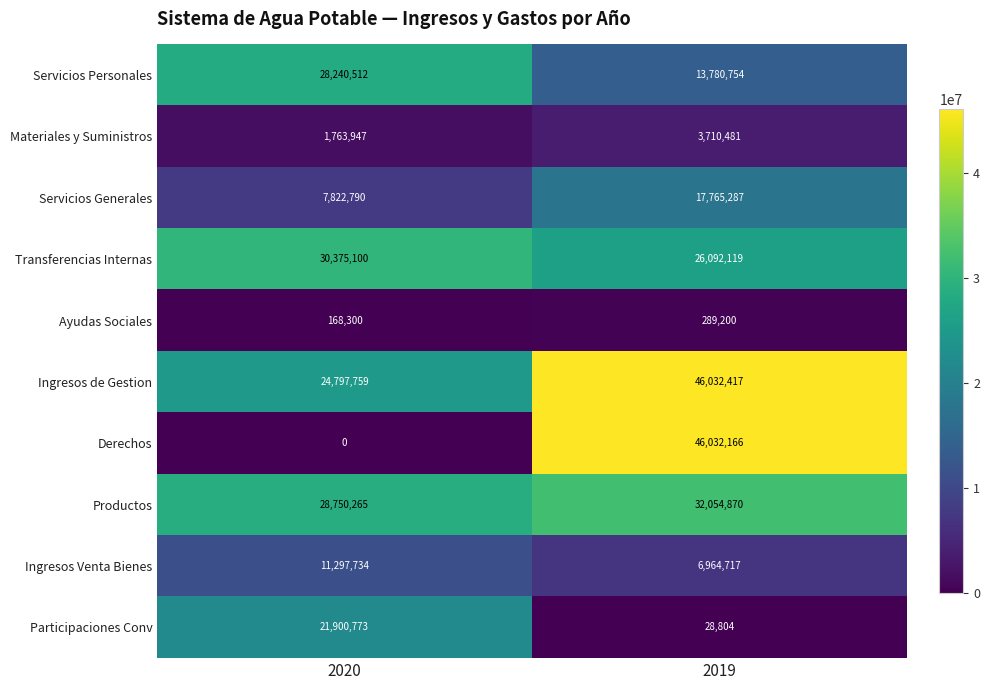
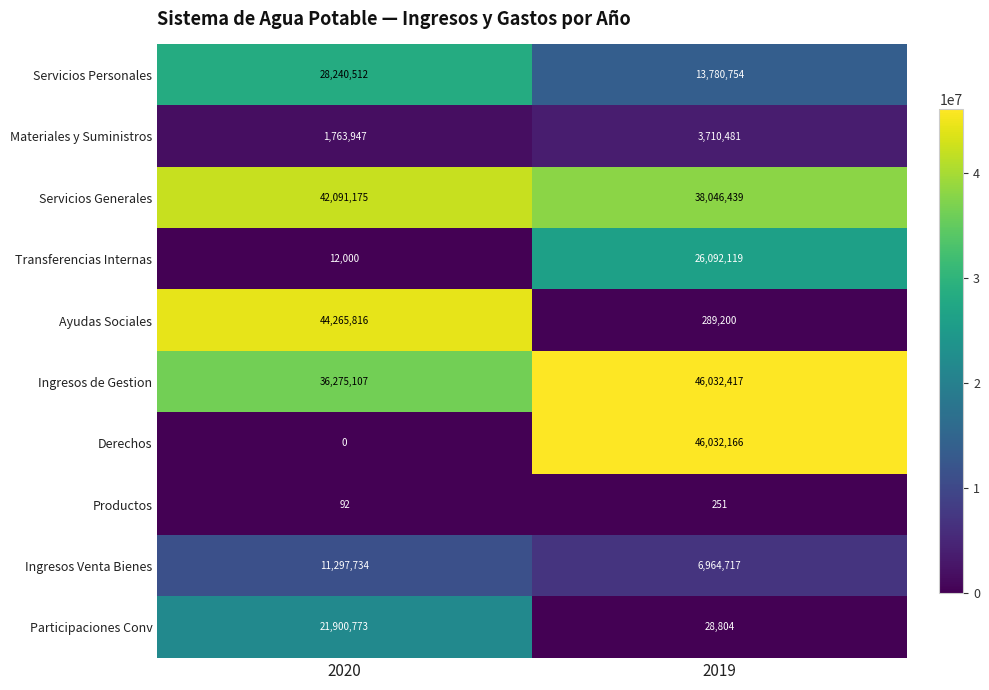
Servicios Generales, 2020: 7,822,790 -> 42,091,175
Servicios Generales, 2019: 17,765,287 -> 38,046,439
Transferencias Internas, 2020: 30,375,100 -> 12,000
Ayudas Sociales, 2020: 168,300 -> 44,265,816
Ingresos de Gestion, 2020: 24,797,759 -> 36,275,107
Productos, 2020: 28,750,265 -> 92
Productos, 2019: 32,054,870 -> 251
